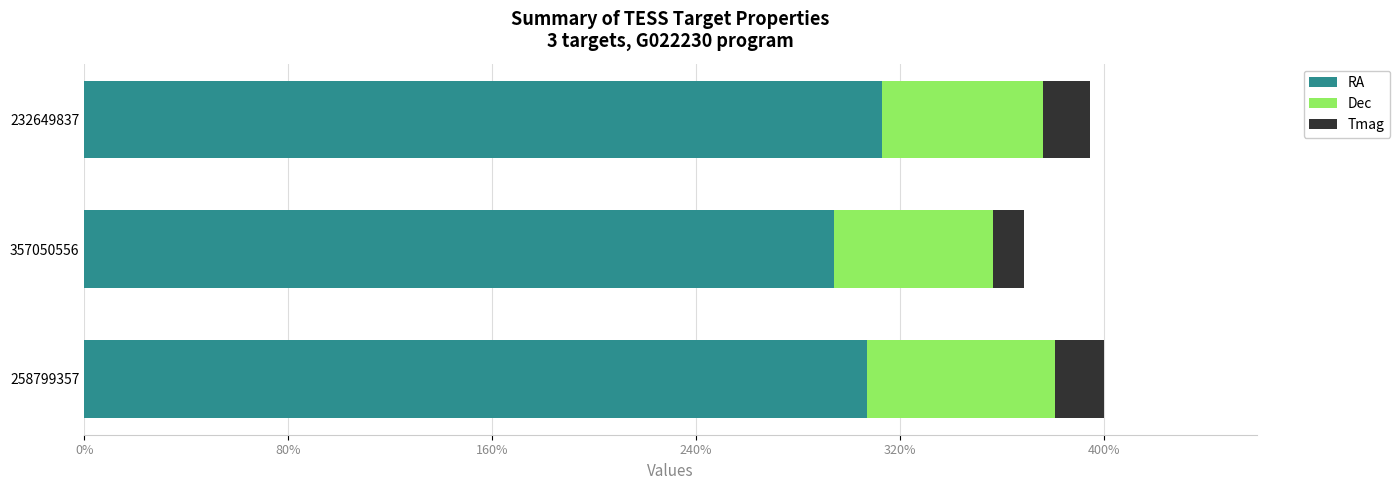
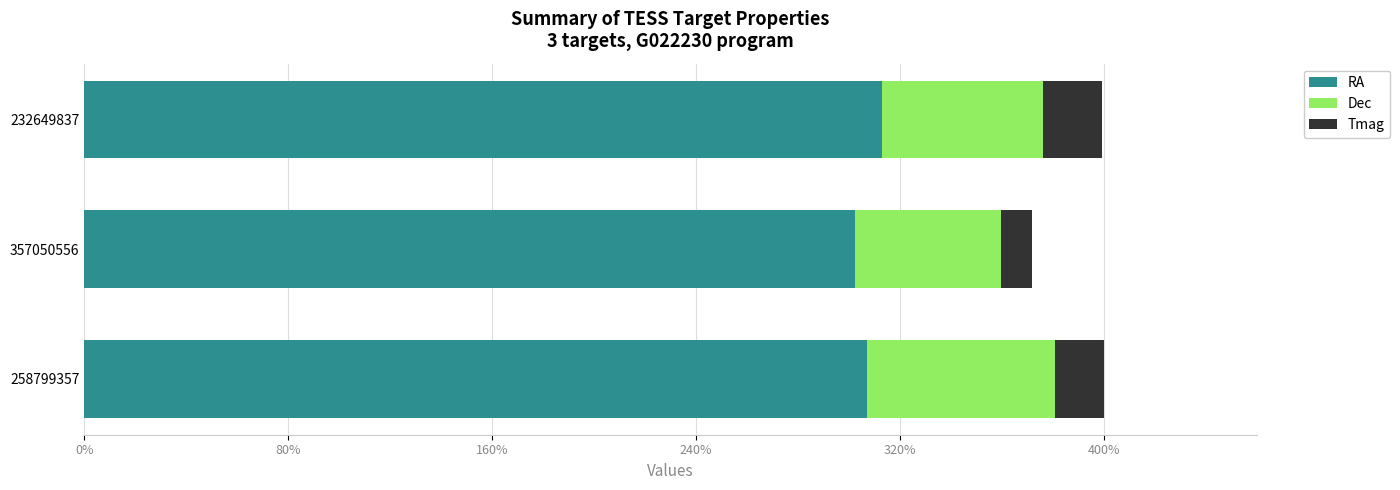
Tmag, 232649837: 18% -> 23%
RA, 357050556: 294% -> 302%
Dec, 357050556: 62% -> 57%
